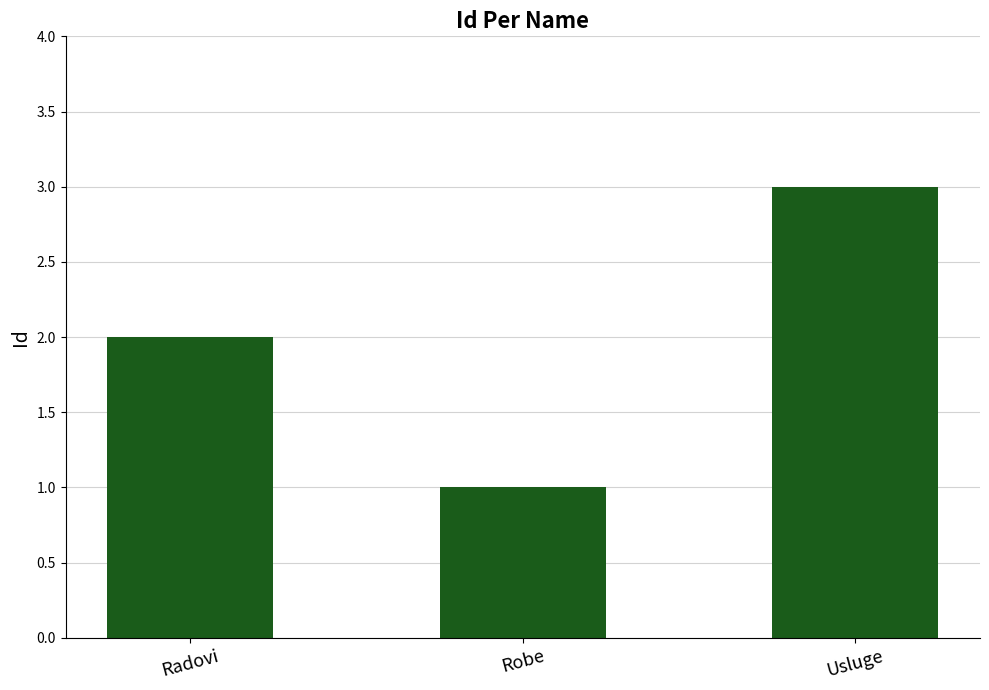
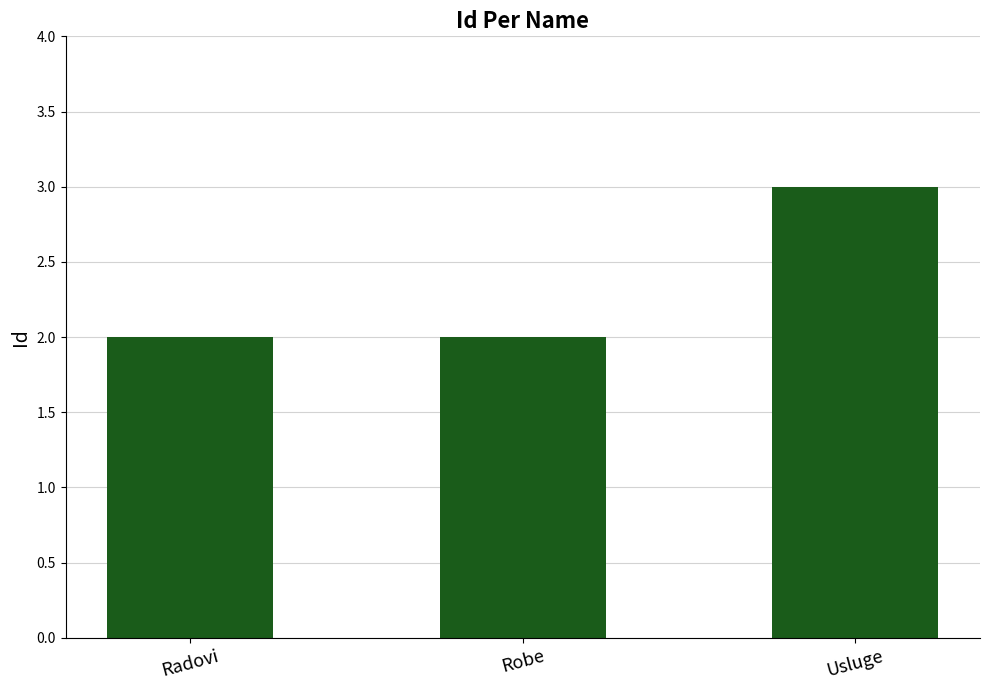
Robe: 1 -> 2
